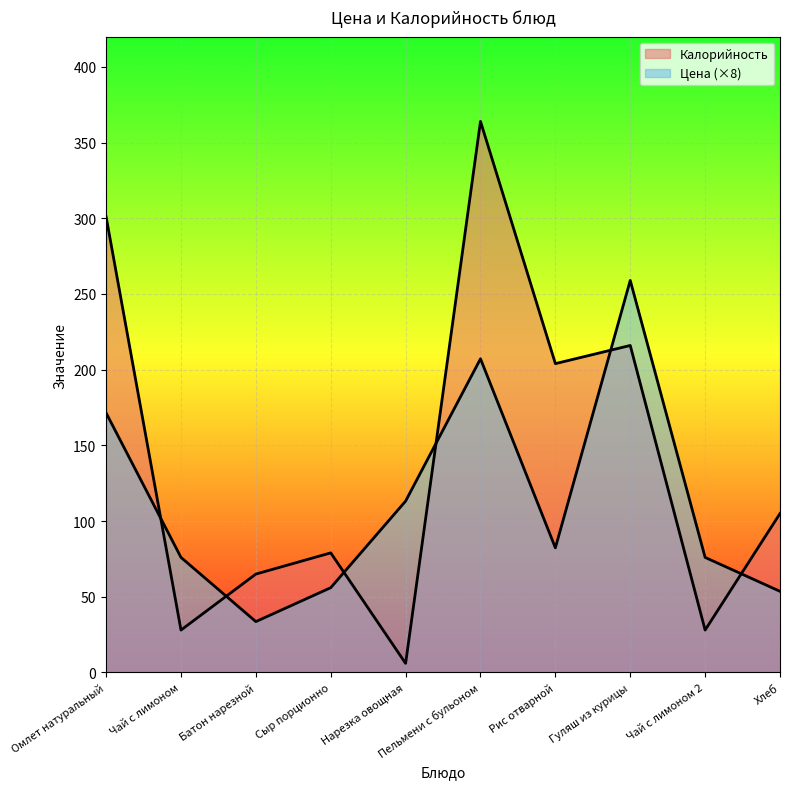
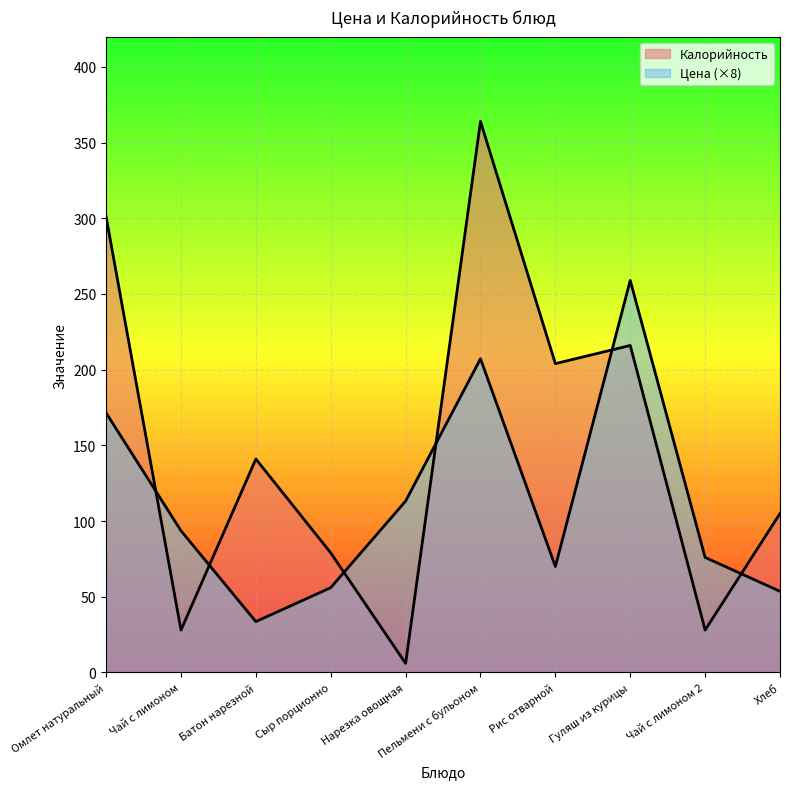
Цена (×8), Чай с лимоном: 76 -> 94
Калорийность, Батон нарезной: 65 -> 141
Цена (×8), Рис отварной: 82 -> 70
